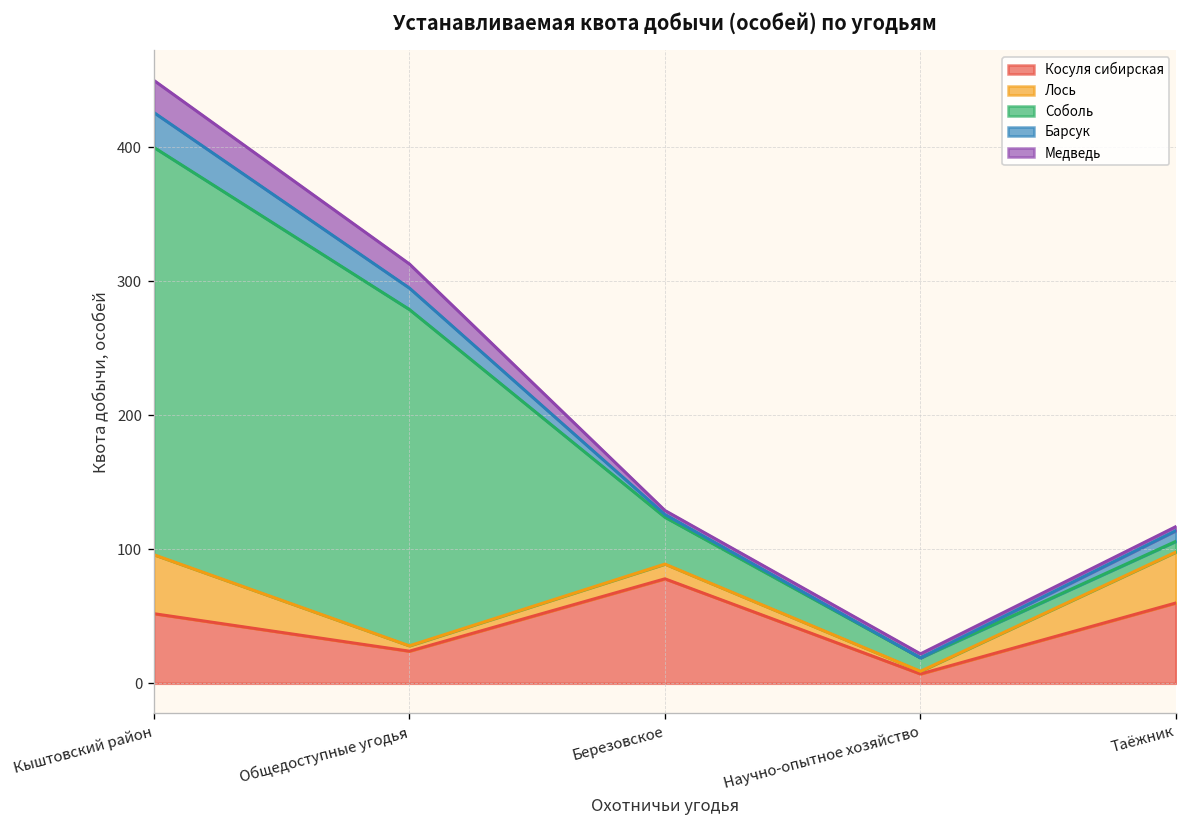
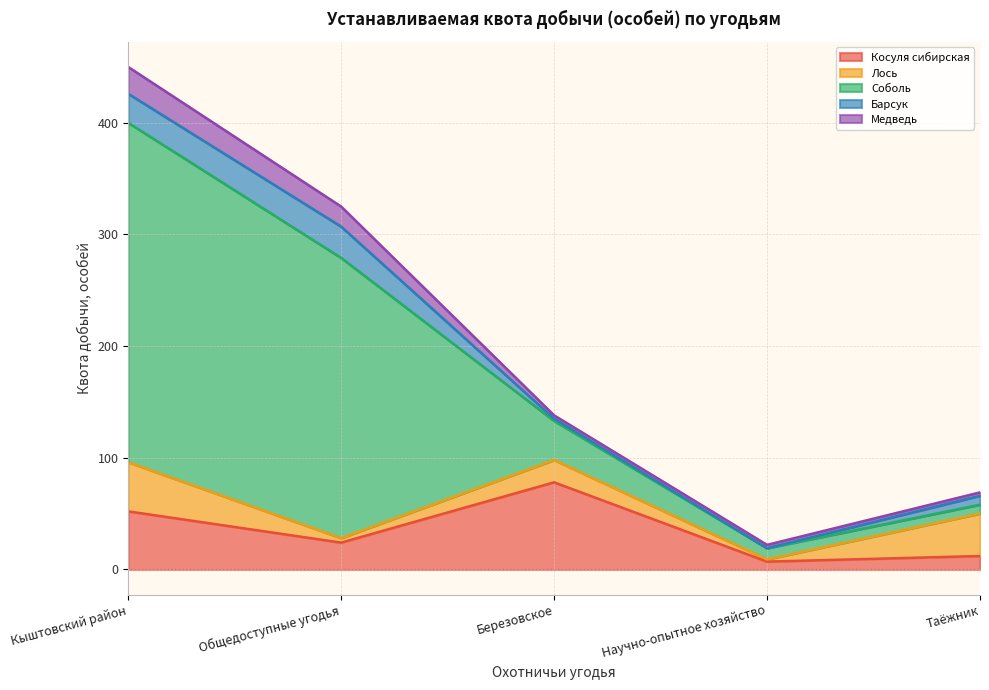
Барсук, Общедоступные угодья: 16 -> 28
Лось, Березовское: 11 -> 20
Косуля сибирская, Таёжник: 60 -> 12
